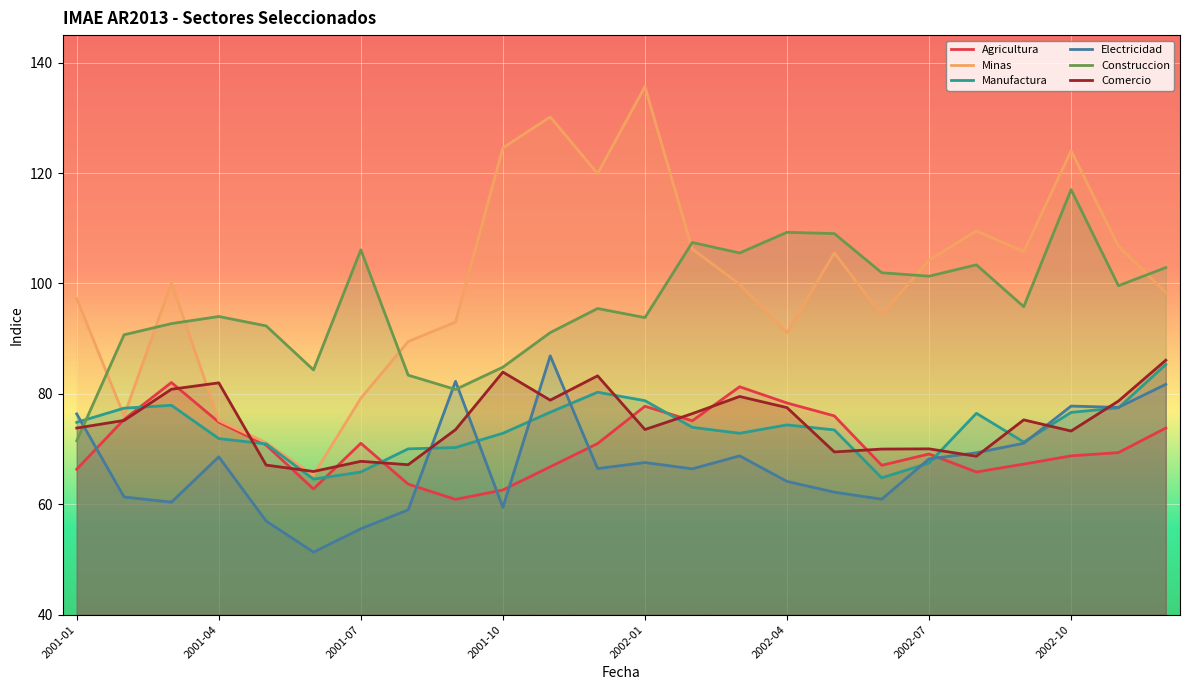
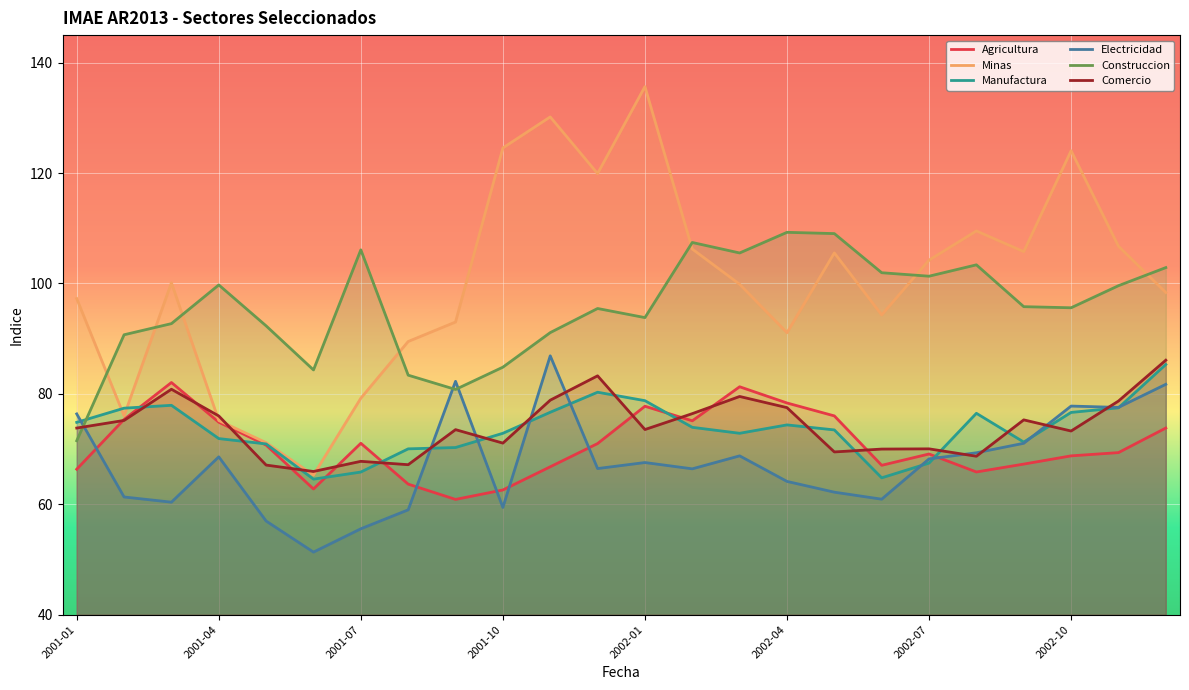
Construccion, 2001-04: 94 -> 100
Comercio, 2001-04: 82 -> 76
Comercio, 2001-10: 84 -> 71
Construccion, 2002-10: 117 -> 96
